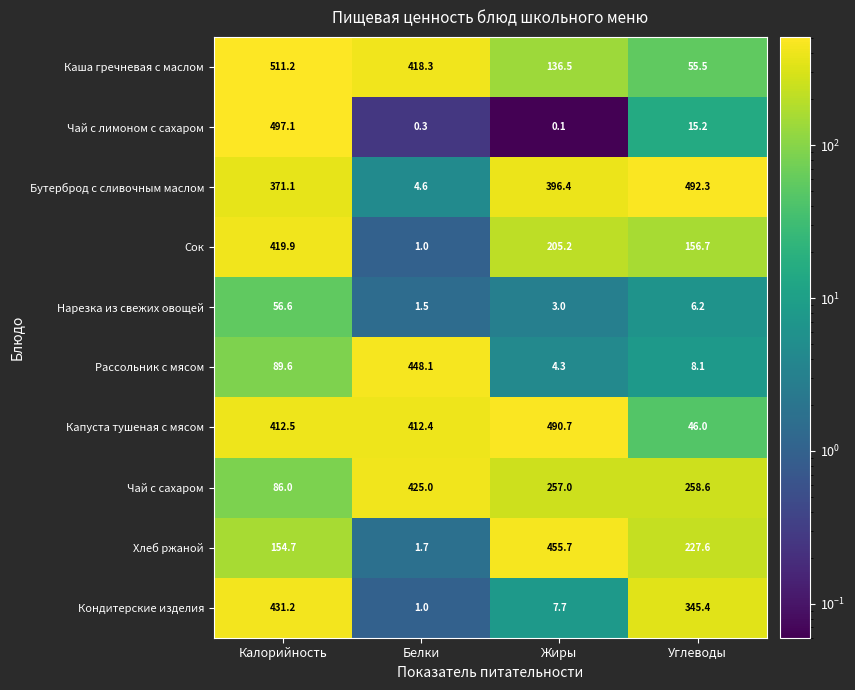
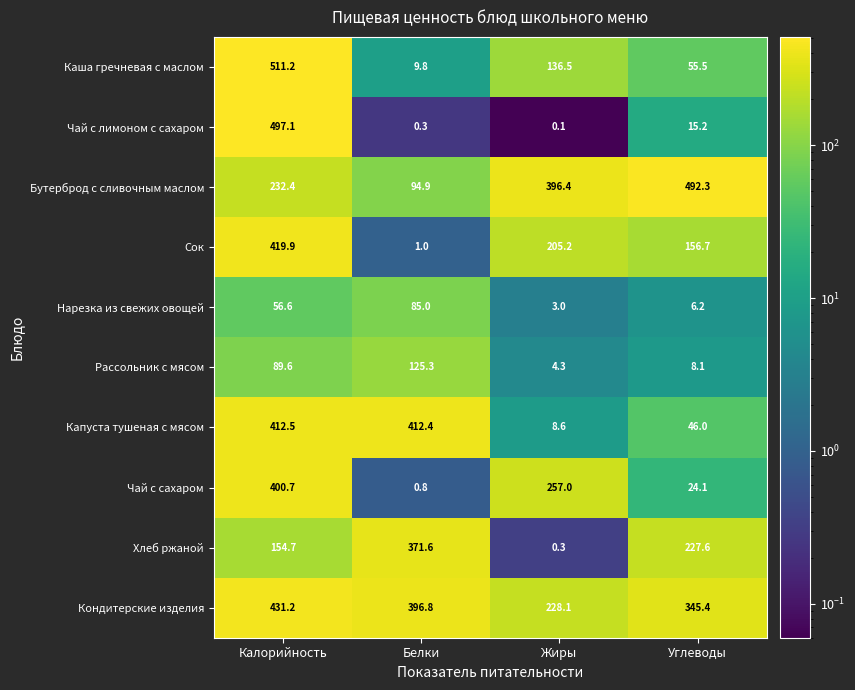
Каша гречневая с маслом, Белки: 418.3 -> 9.8
Бутерброд с сливочным маслом, Калорийность: 371.1 -> 232.4
Бутерброд с сливочным маслом, Белки: 4.6 -> 94.9
Нарезка из свежих овощей, Белки: 1.5 -> 85.0
Рассольник с мясом, Белки: 448.1 -> 125.3
Капуста тушеная с мясом, Жиры: 490.7 -> 8.6
Чай с сахаром, Калорийность: 86.0 -> 400.7
Чай с сахаром, Белки: 425.0 -> 0.8
Чай с сахаром, Углеводы: 258.6 -> 24.1
Хлеб ржаной, Белки: 1.7 -> 371.6
Хлеб ржаной, Жиры: 455.7 -> 0.3
Кондитерские изделия, Белки: 1.0 -> 396.8
Кондитерские изделия, Жиры: 7.7 -> 228.1
